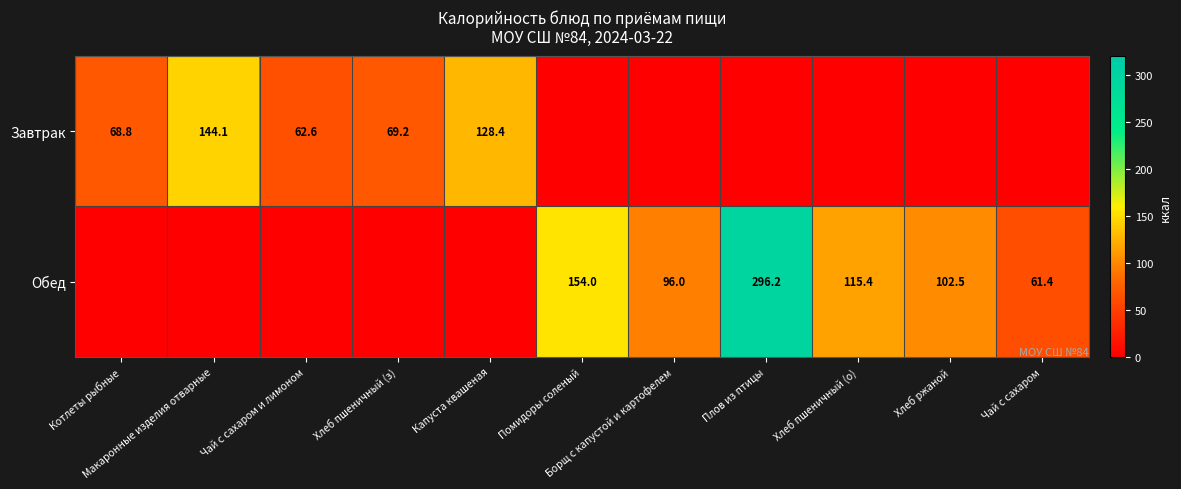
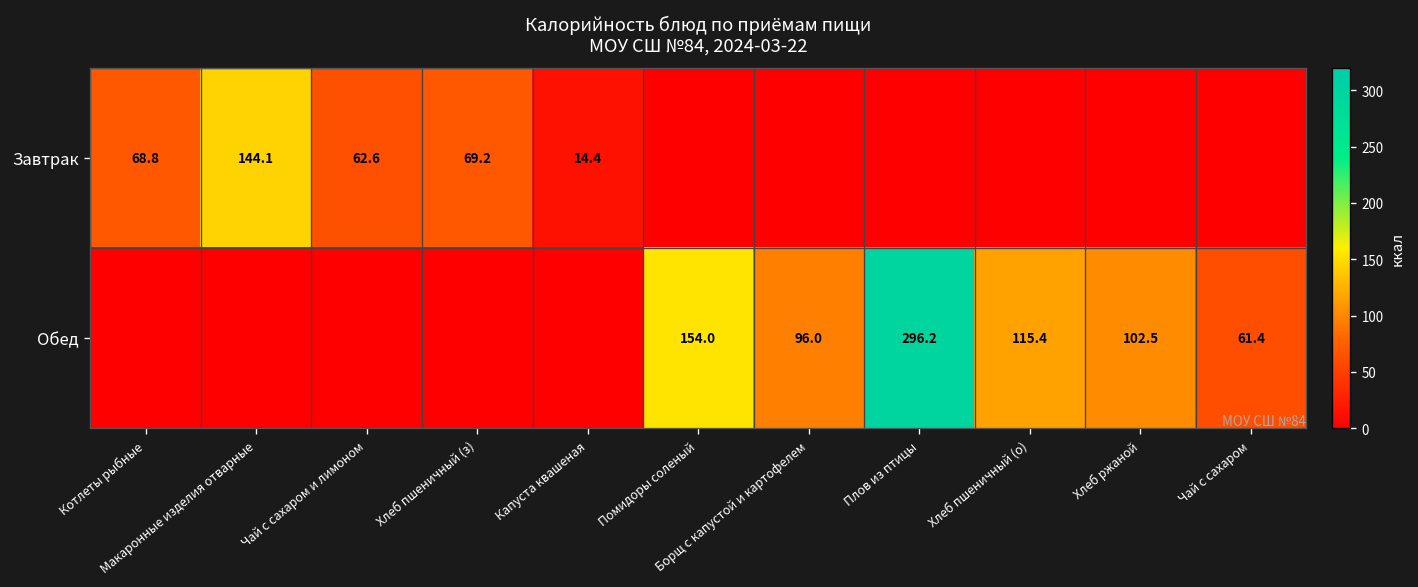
Завтрак, Капуста квашеная: 128.4 -> 14.4
